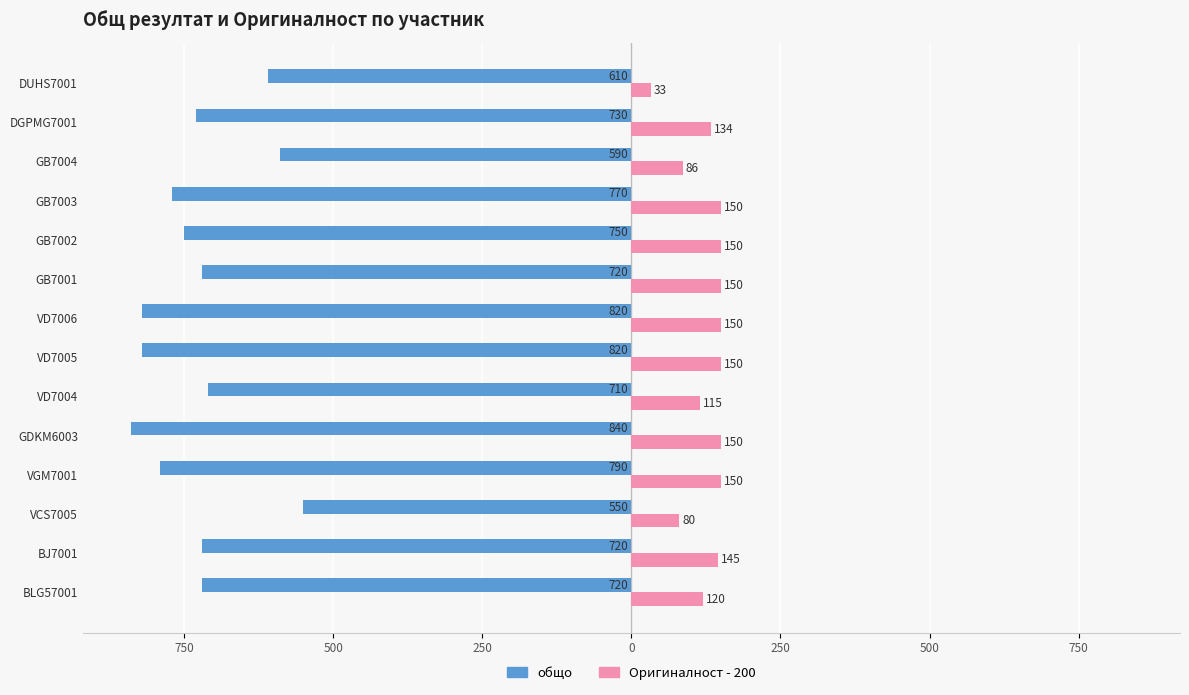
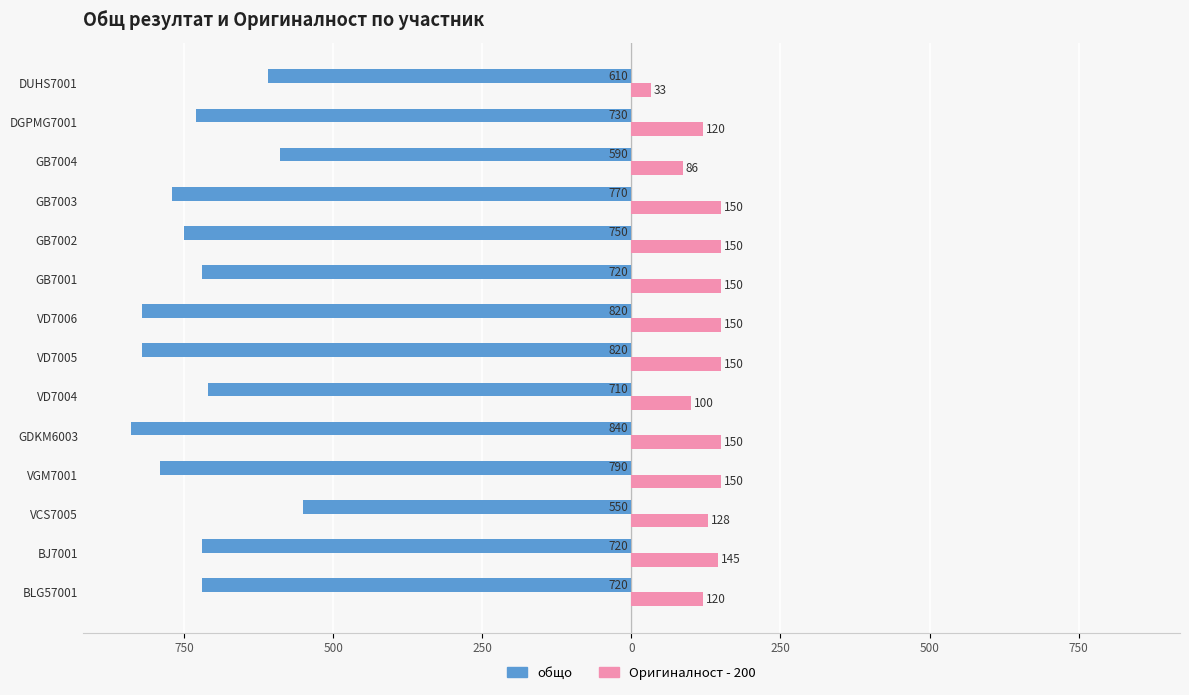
Оригиналност - 200, DGPMG7001: 134 -> 120
Оригиналност - 200, VD7004: 115 -> 100
Оригиналност - 200, VCS7005: 80 -> 128
